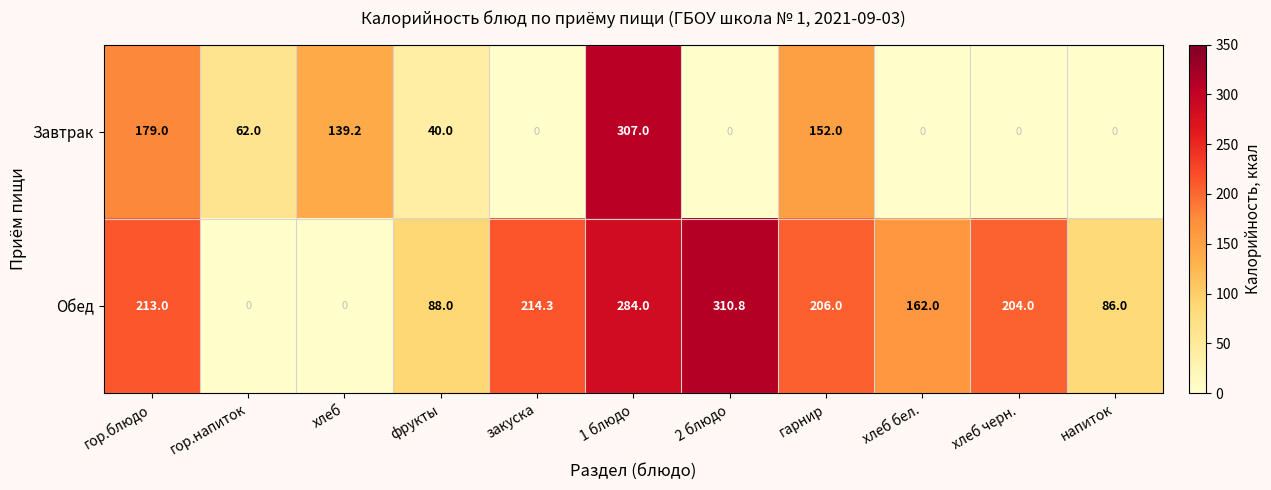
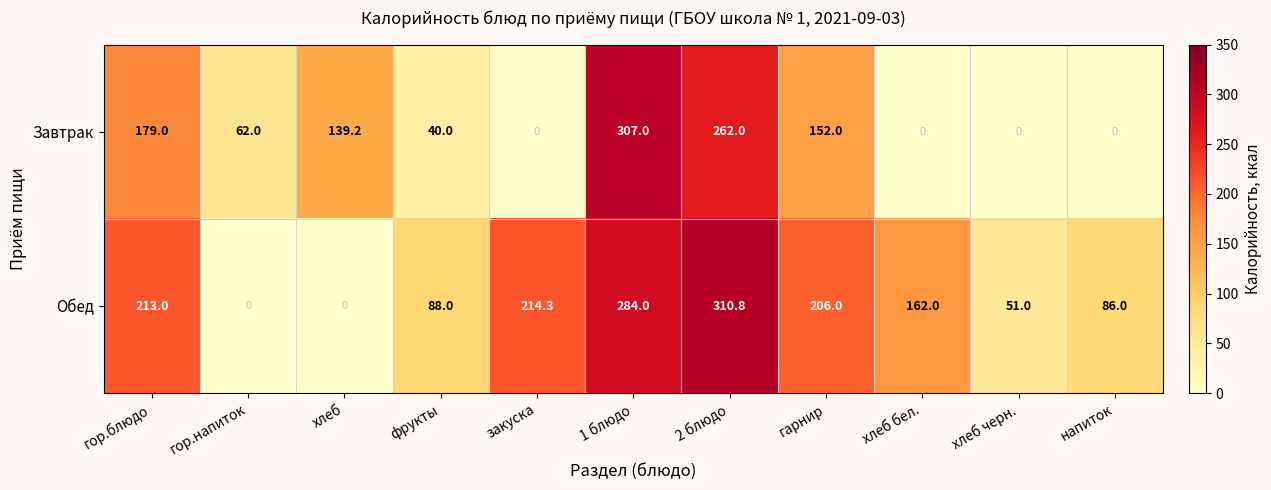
Завтрак, 2 блюдо: 0 -> 262.0
Обед, хлеб черн.: 204.0 -> 51.0
